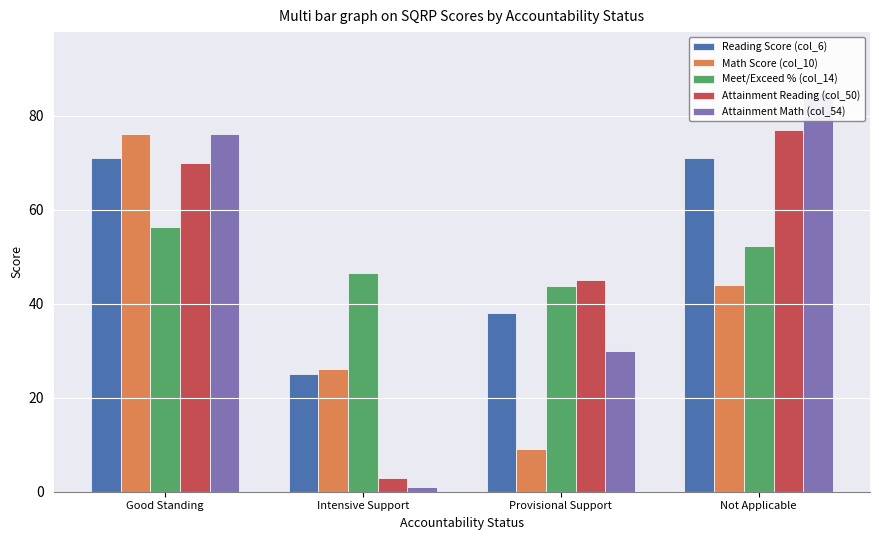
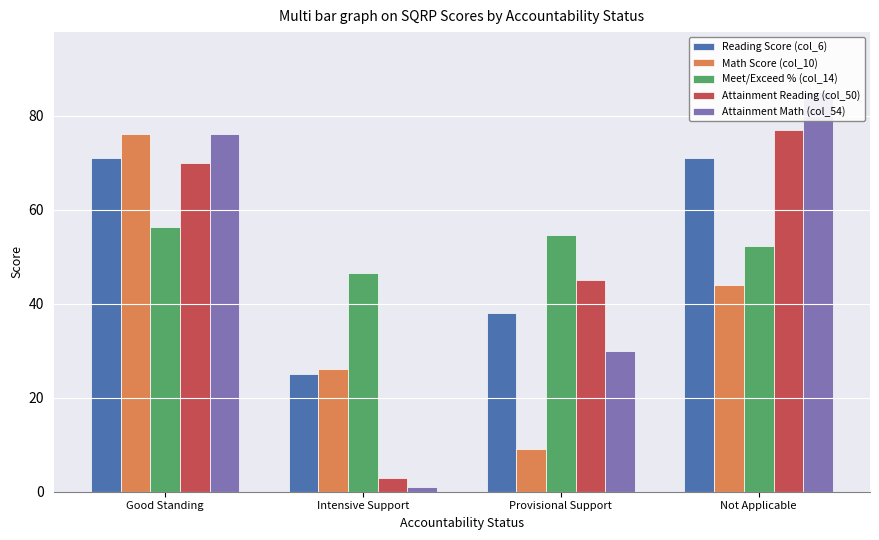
Meet/Exceed % (col_14), Provisional Support: 44 -> 55
